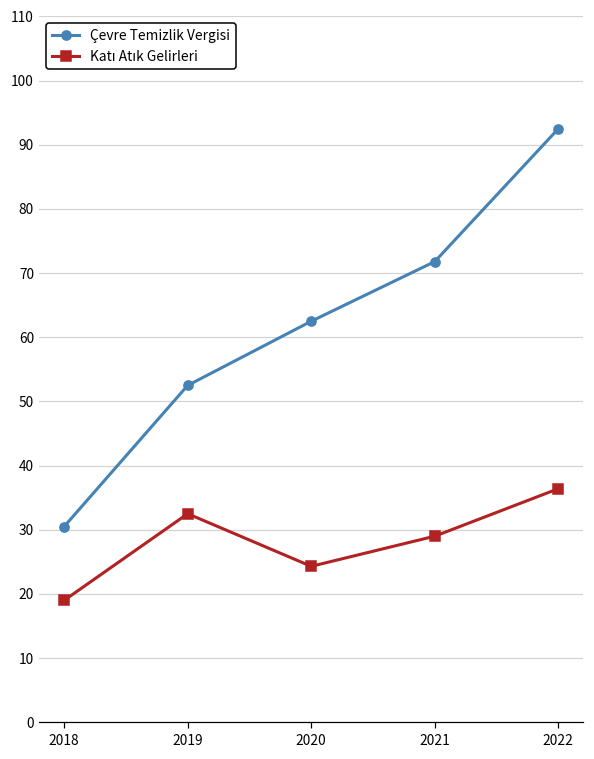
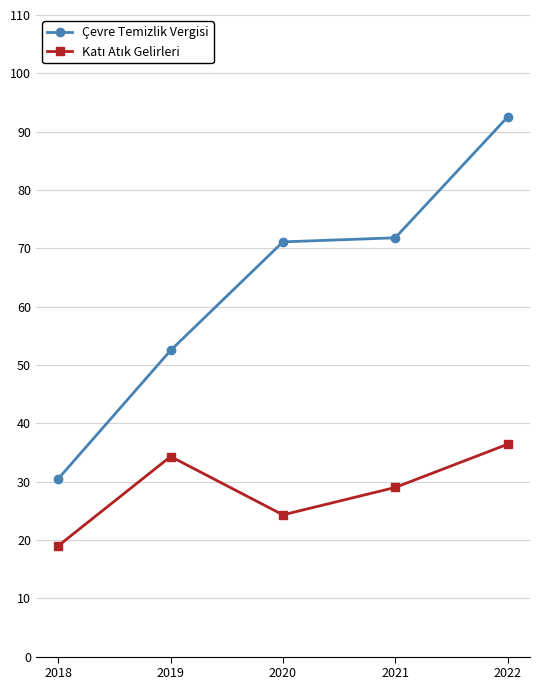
Katı Atık Gelirleri, 2019: 33 -> 34
Çevre Temizlik Vergisi, 2020: 63 -> 71
